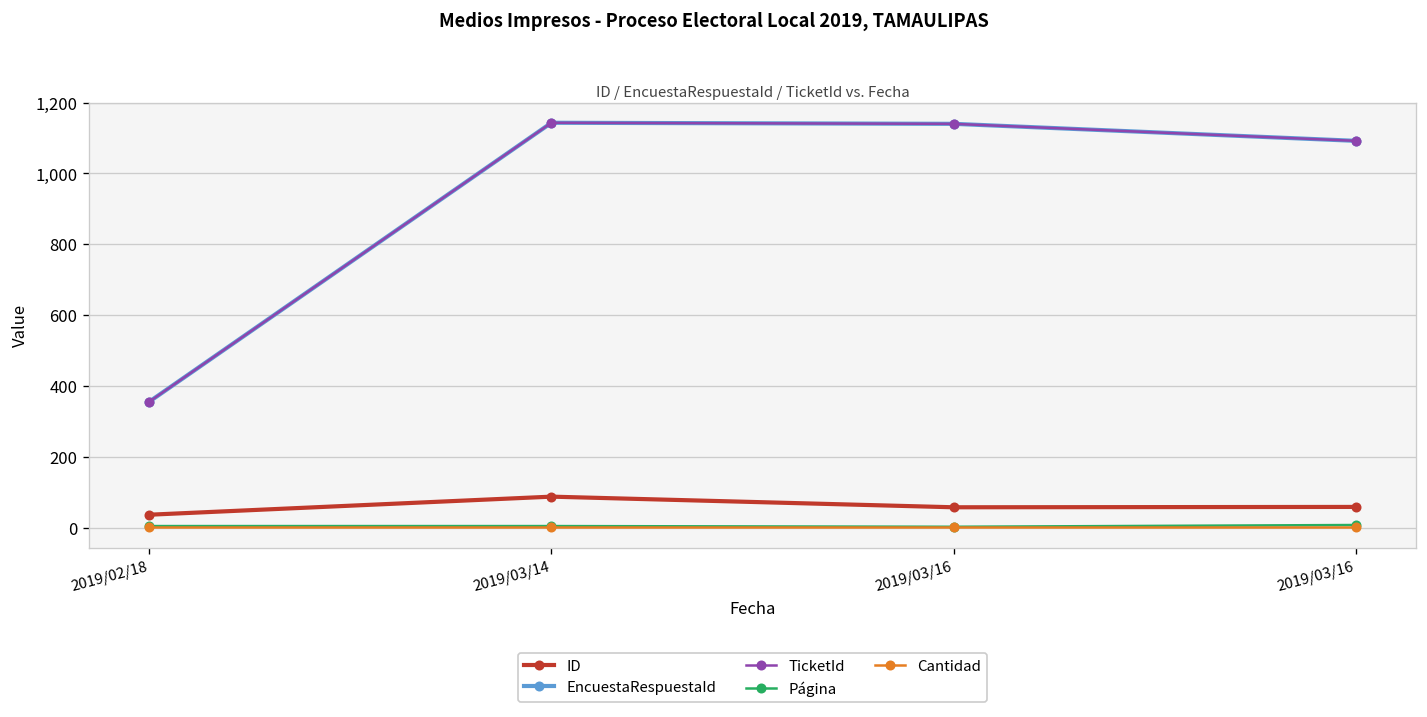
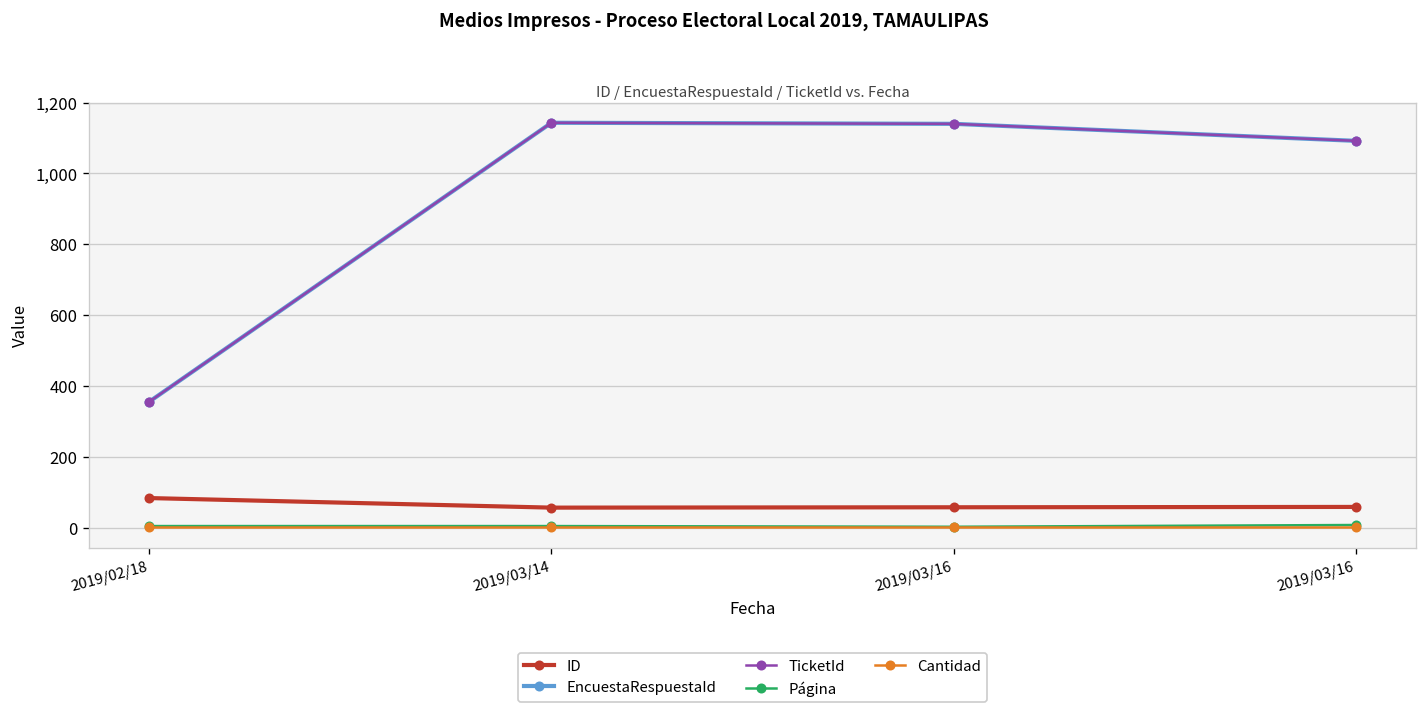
ID, 2019/02/18: 40 -> 80
ID, 2019/03/14: 90 -> 60
